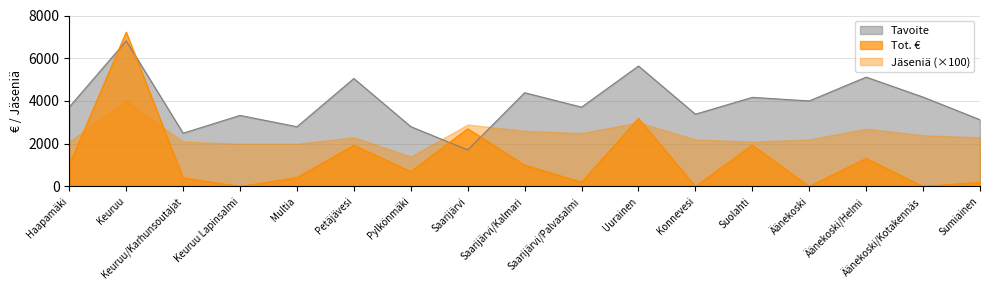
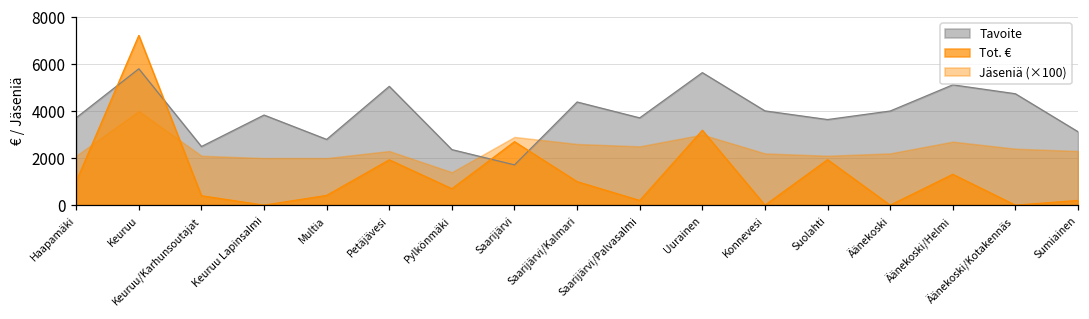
Tavoite, Keuruu: 6800 -> 5800
Tavoite, Keuruu Lapinsalmi: 3300 -> 3800
Tavoite, Pylkönmäki: 2800 -> 2400
Tavoite, Konnevesi: 3400 -> 4000
Tavoite, Suolahti: 4200 -> 3600
Tavoite, Äänekoski/Kotakennäs: 4200 -> 4700
